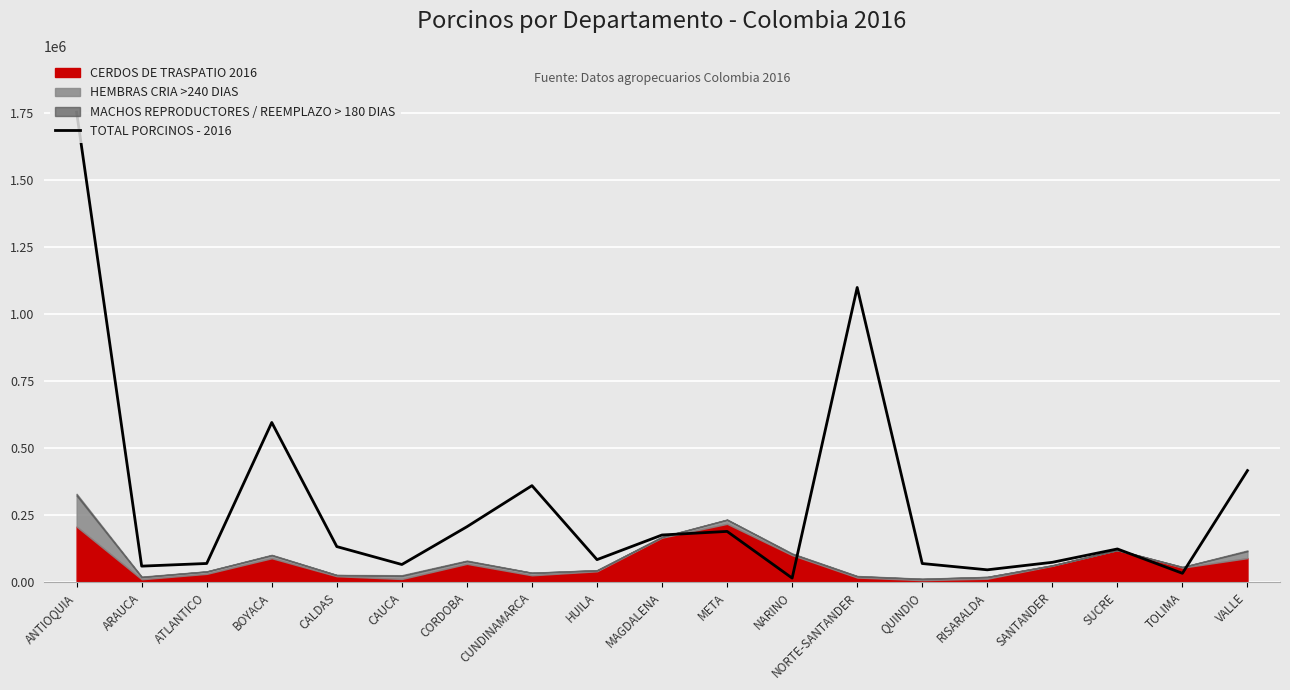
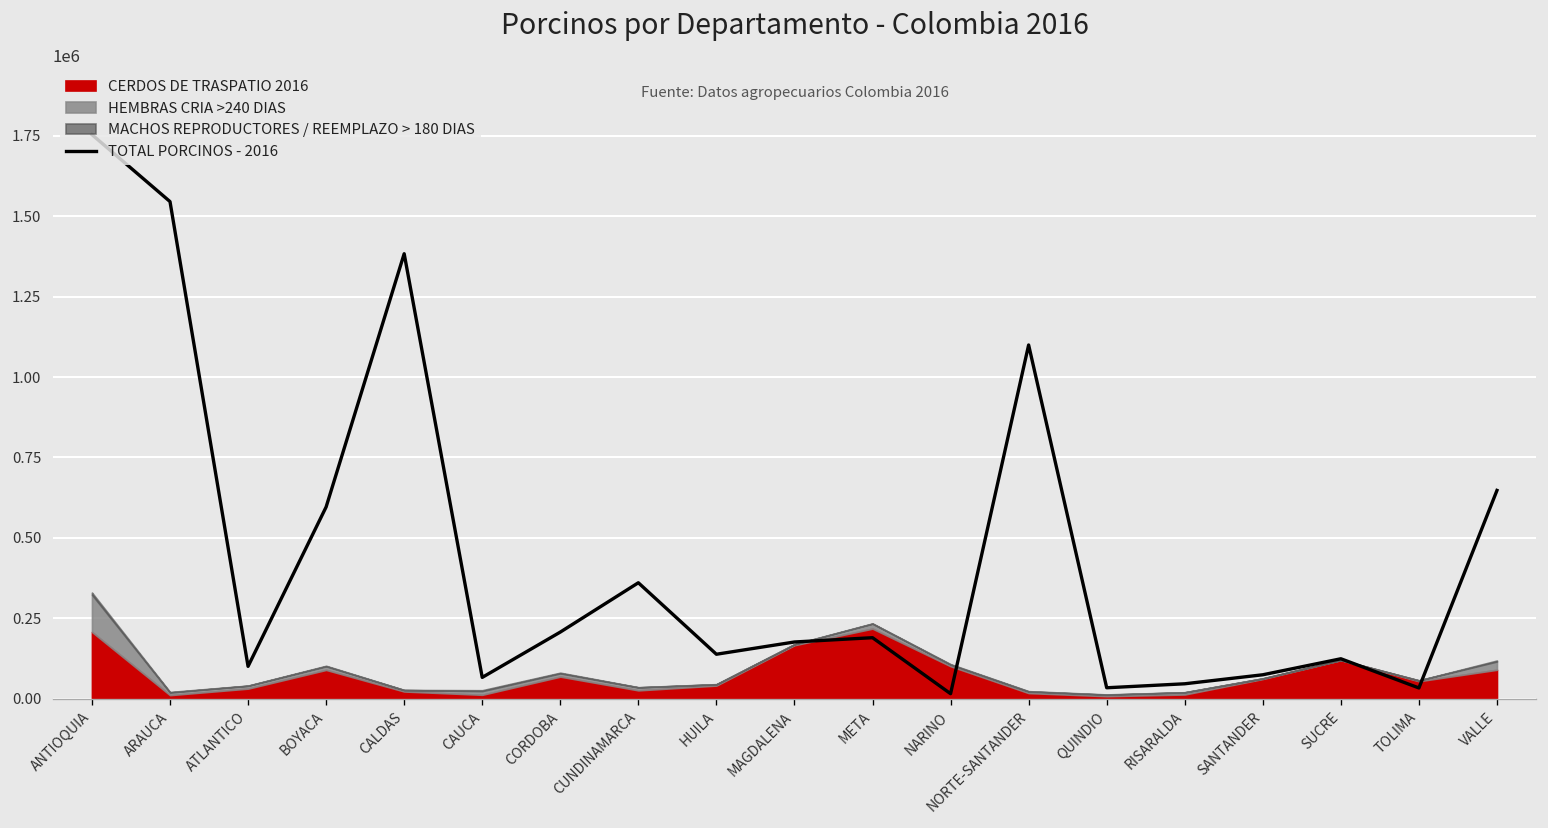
TOTAL PORCINOS - 2016, ARAUCA: 60000 -> 1550000
TOTAL PORCINOS - 2016, ATLANTICO: 70000 -> 100000
TOTAL PORCINOS - 2016, CALDAS: 130000 -> 1380000
TOTAL PORCINOS - 2016, HUILA: 80000 -> 140000
TOTAL PORCINOS - 2016, QUINDIO: 70000 -> 30000
TOTAL PORCINOS - 2016, VALLE: 420000 -> 650000
